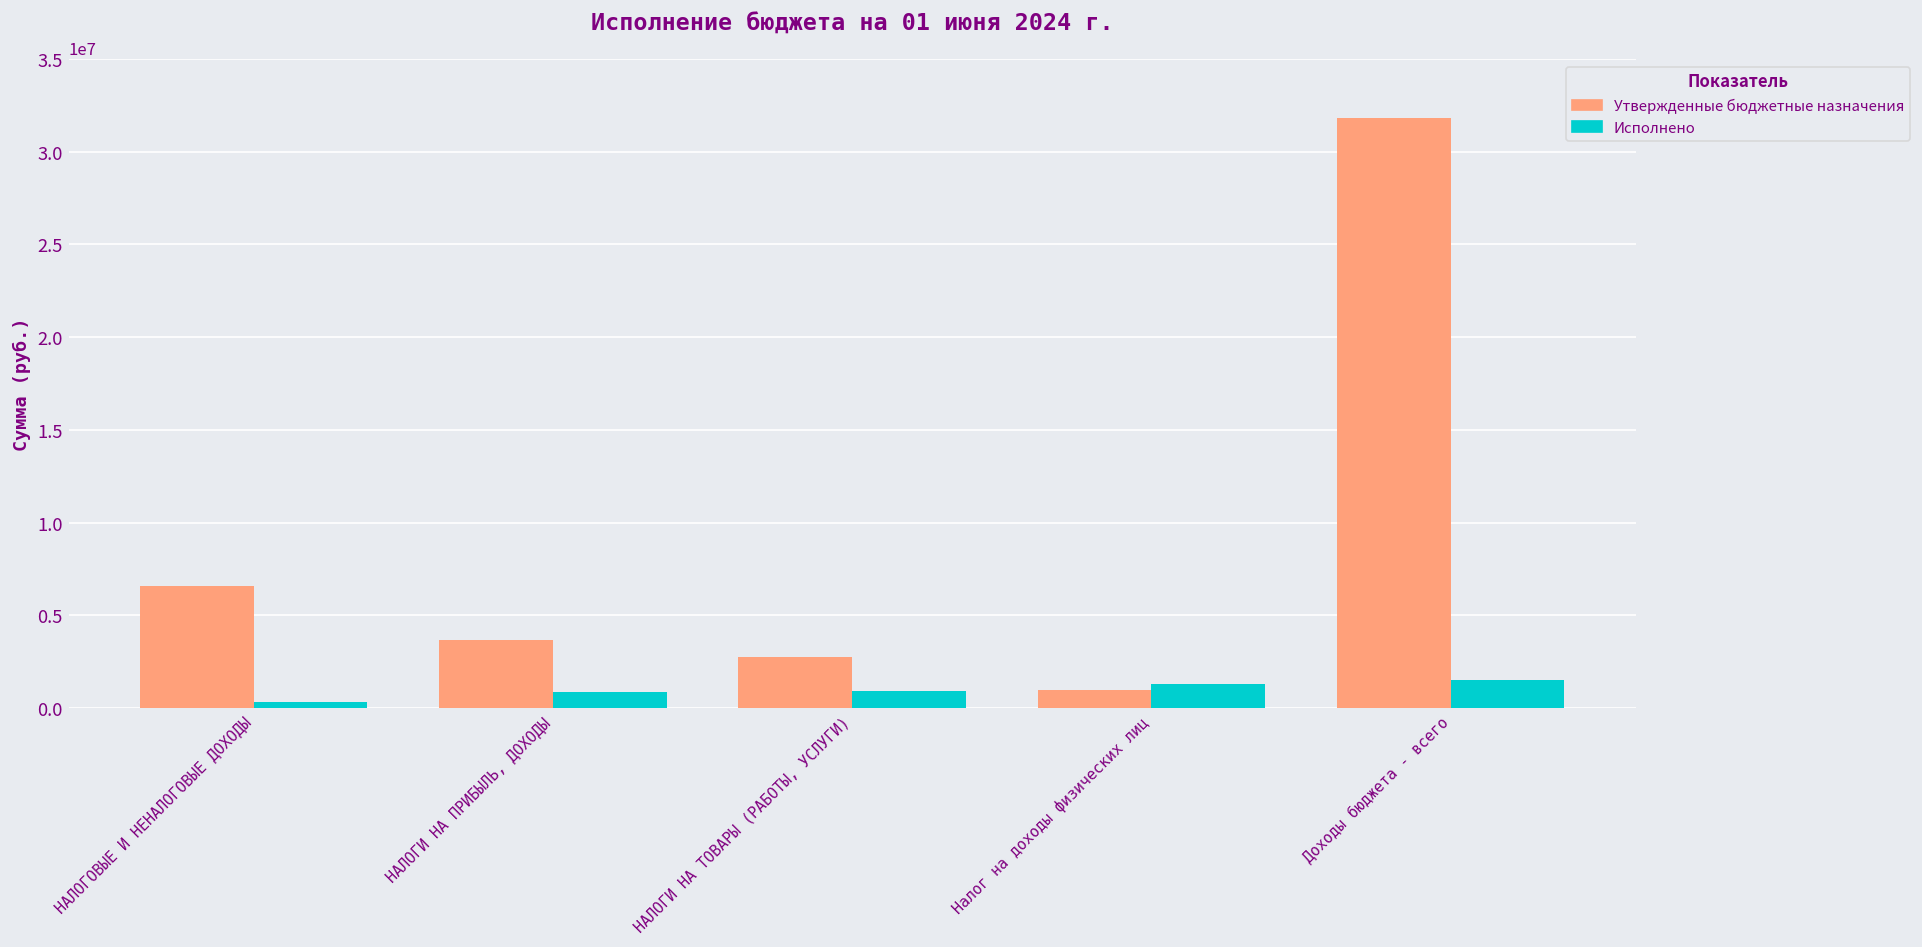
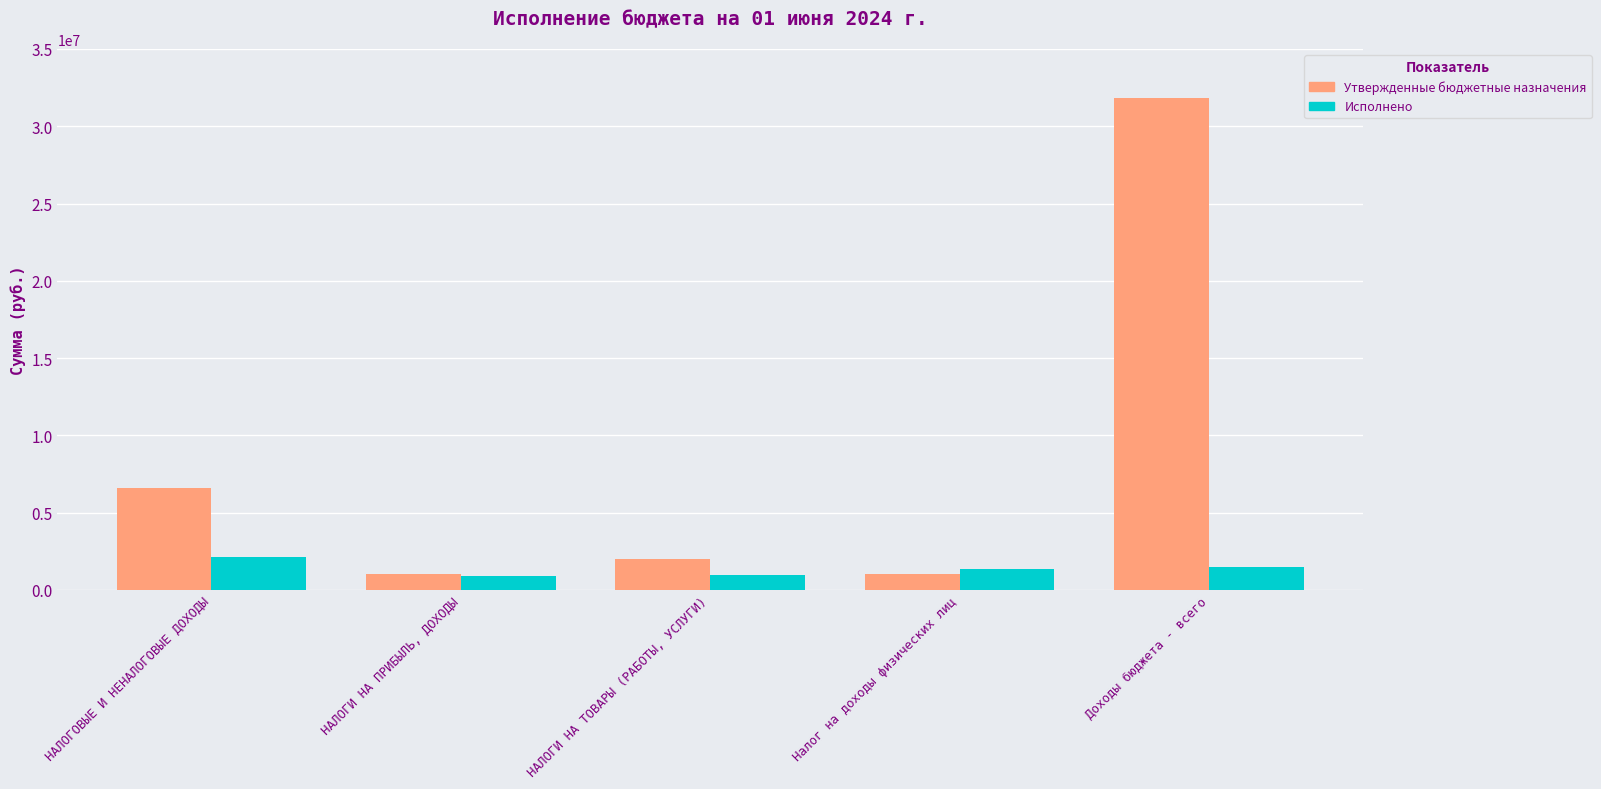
Исполнено, НАЛОГОВЫЕ И НЕНАЛОГОВЫЕ ДОХОДЫ: 400000 -> 2200000
Утвержденные бюджетные назначения, НАЛОГИ НА ПРИБЫЛЬ, ДОХОДЫ: 3700000 -> 1000000
Утвержденные бюджетные назначения, НАЛОГИ НА ТОВАРЫ (РАБОТЫ, УСЛУГИ): 2800000 -> 2000000
